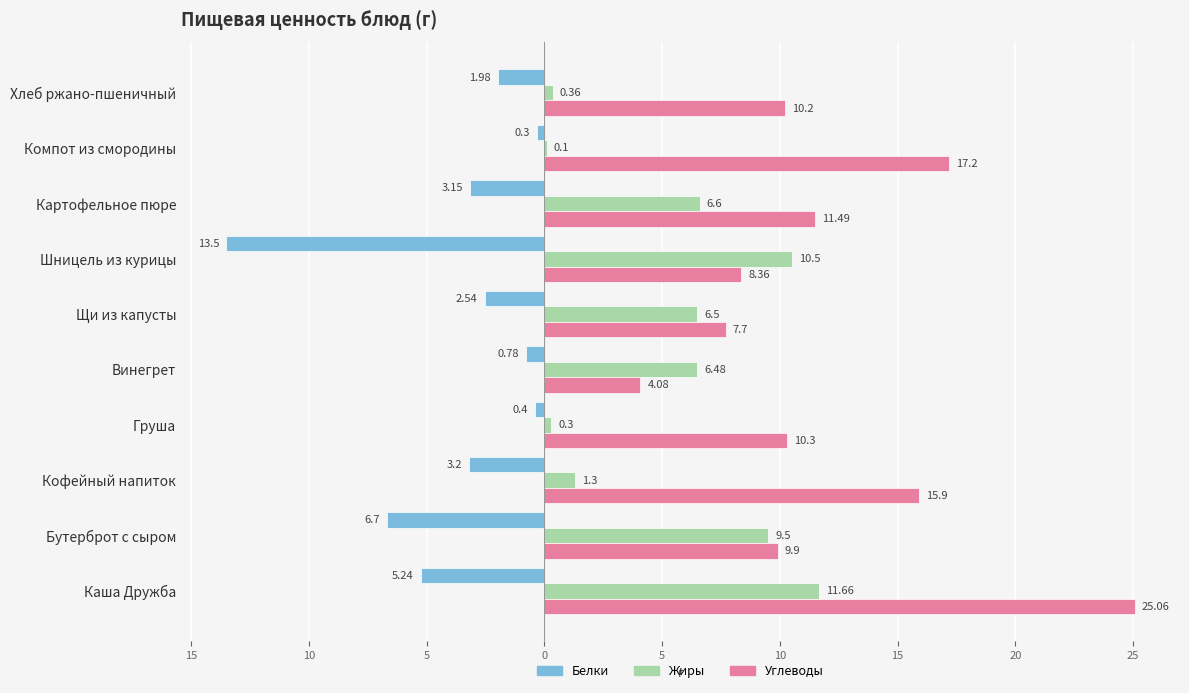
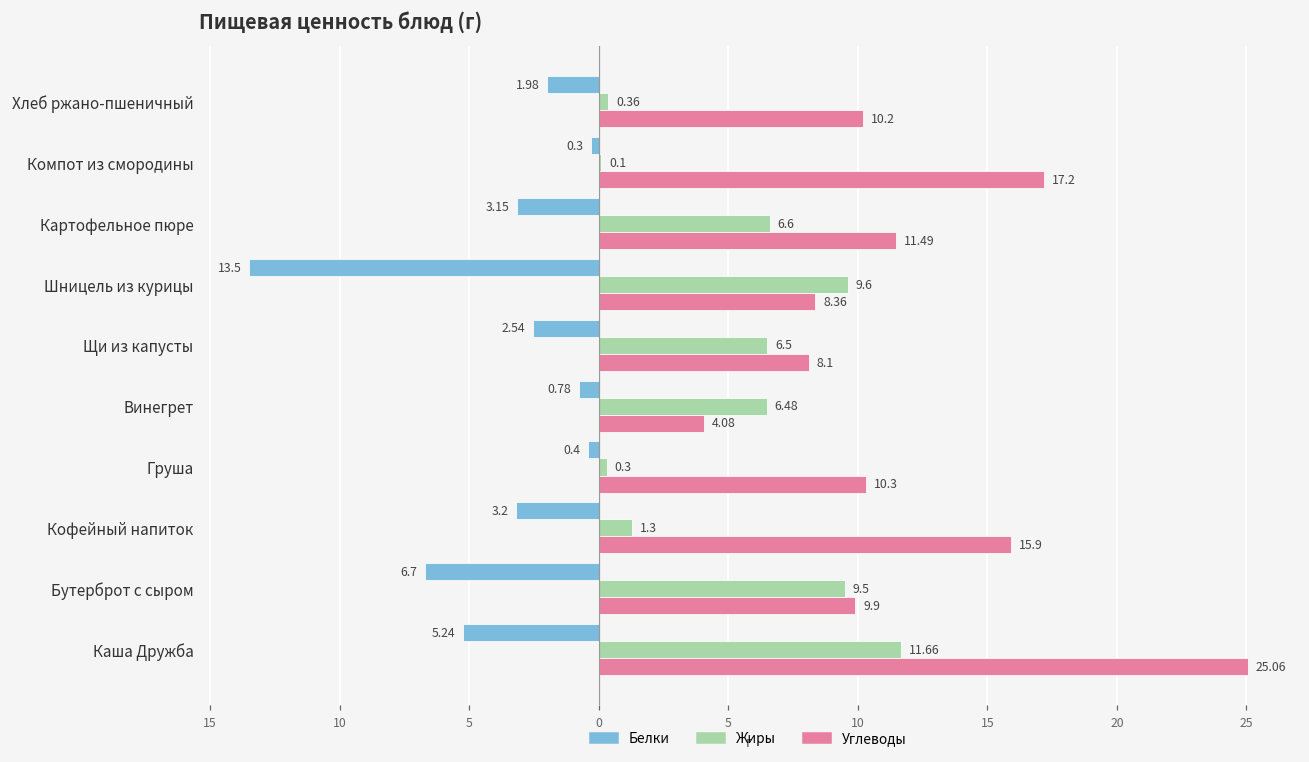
Жиры, Шницель из курицы: 10.5 -> 9.6
Углеводы, Щи из капусты: 7.7 -> 8.1
